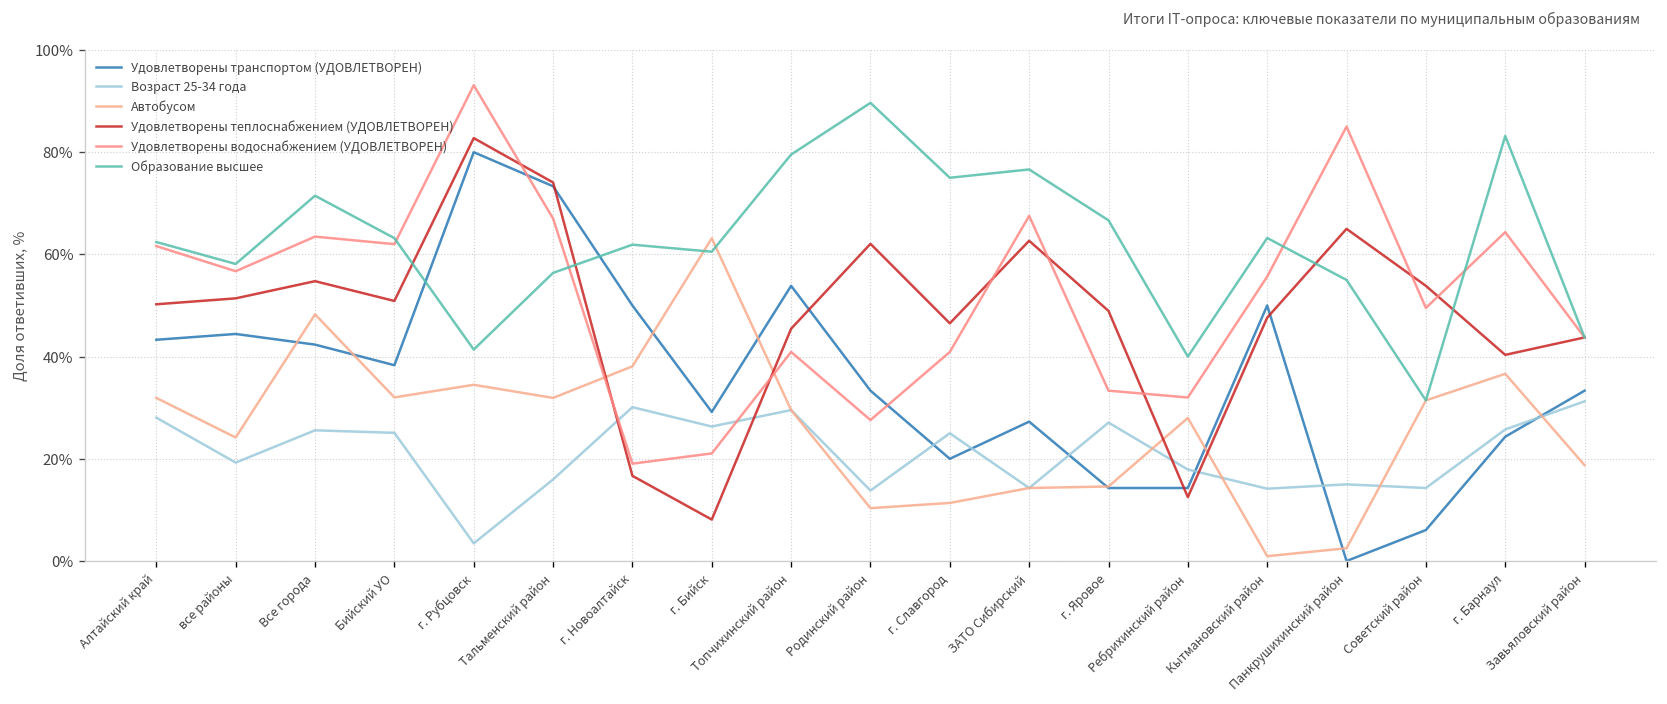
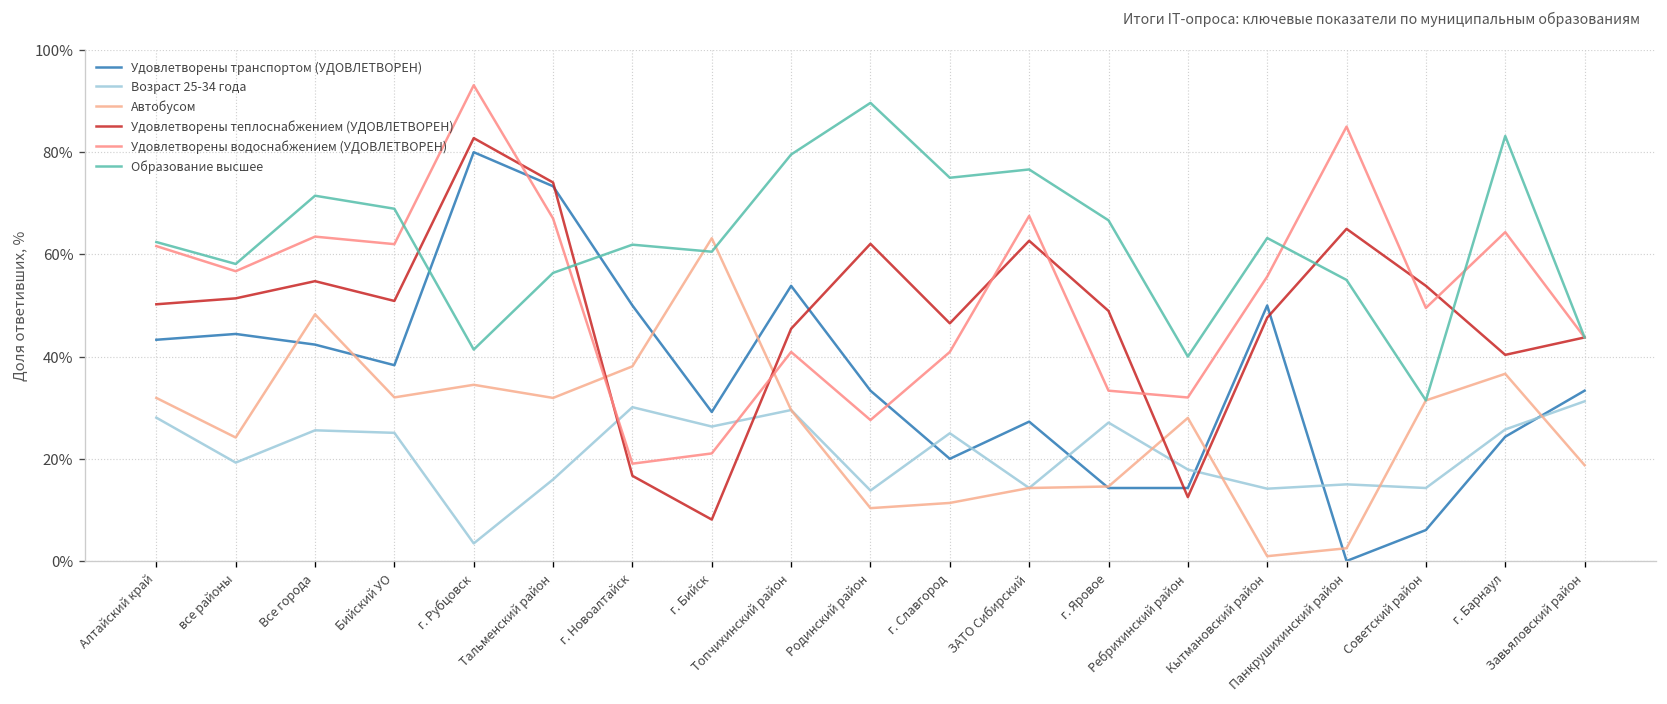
Образование высшее, Бийский УО: 63% -> 69%
